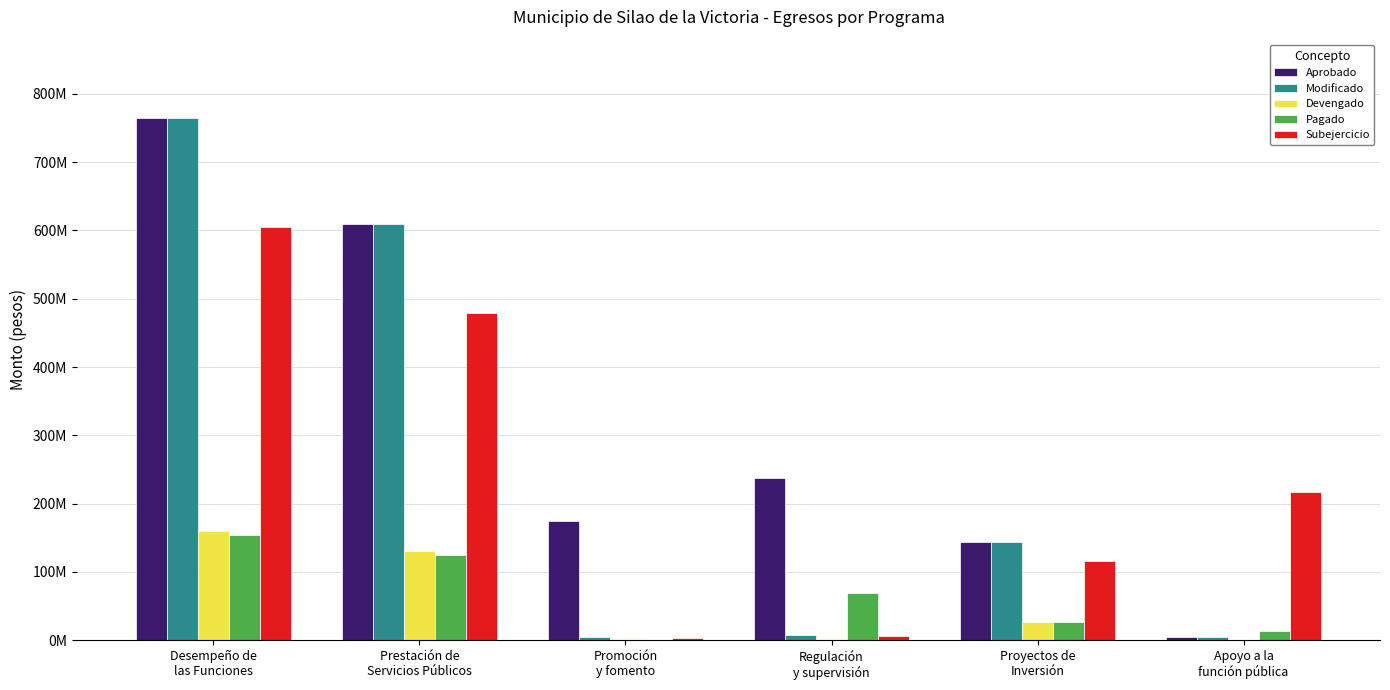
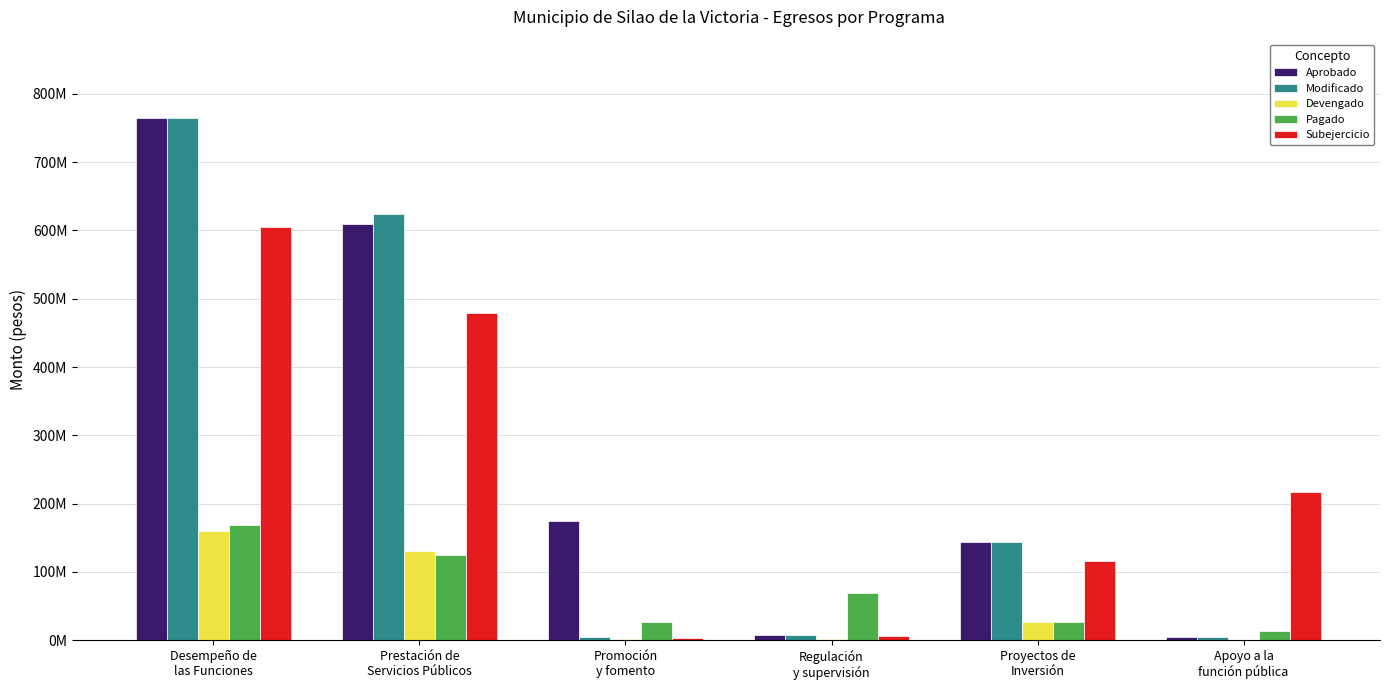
Pagado, Desempeño de las Funciones: 150000000 -> 170000000
Modificado, Prestación de Servicios Públicos: 610000000 -> 620000000
Pagado, Promoción y fomento: 0 -> 30000000
Aprobado, Regulación y supervisión: 240000000 -> 10000000
